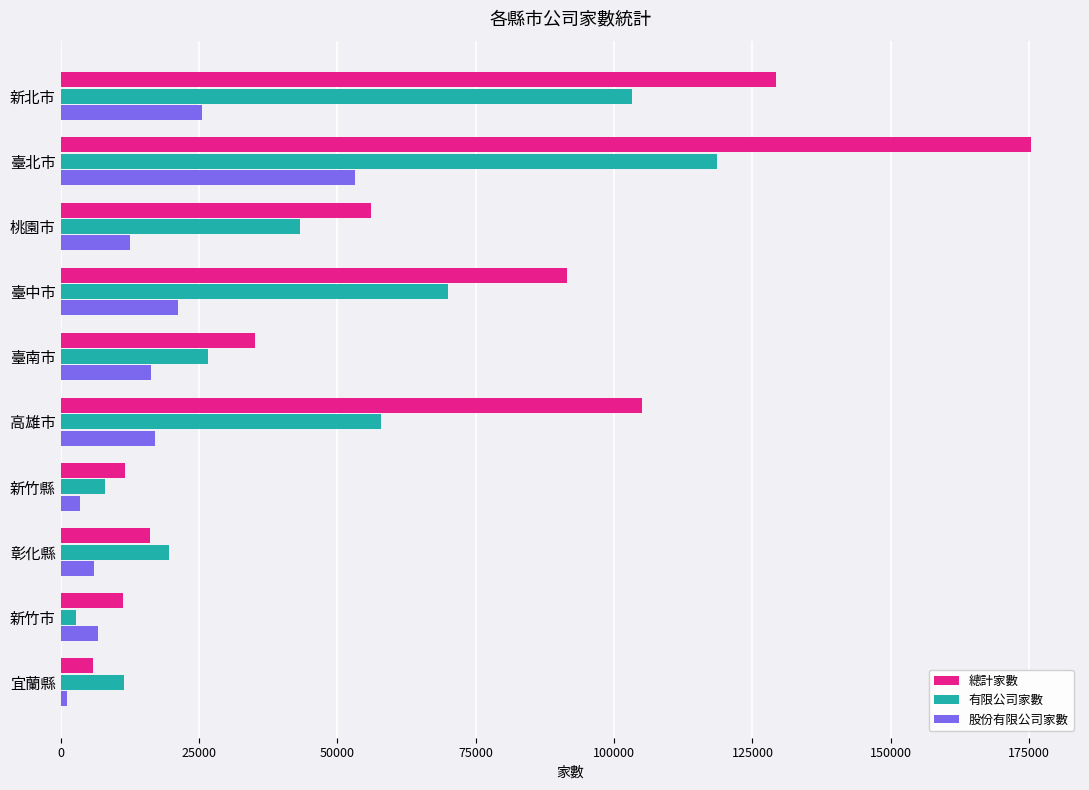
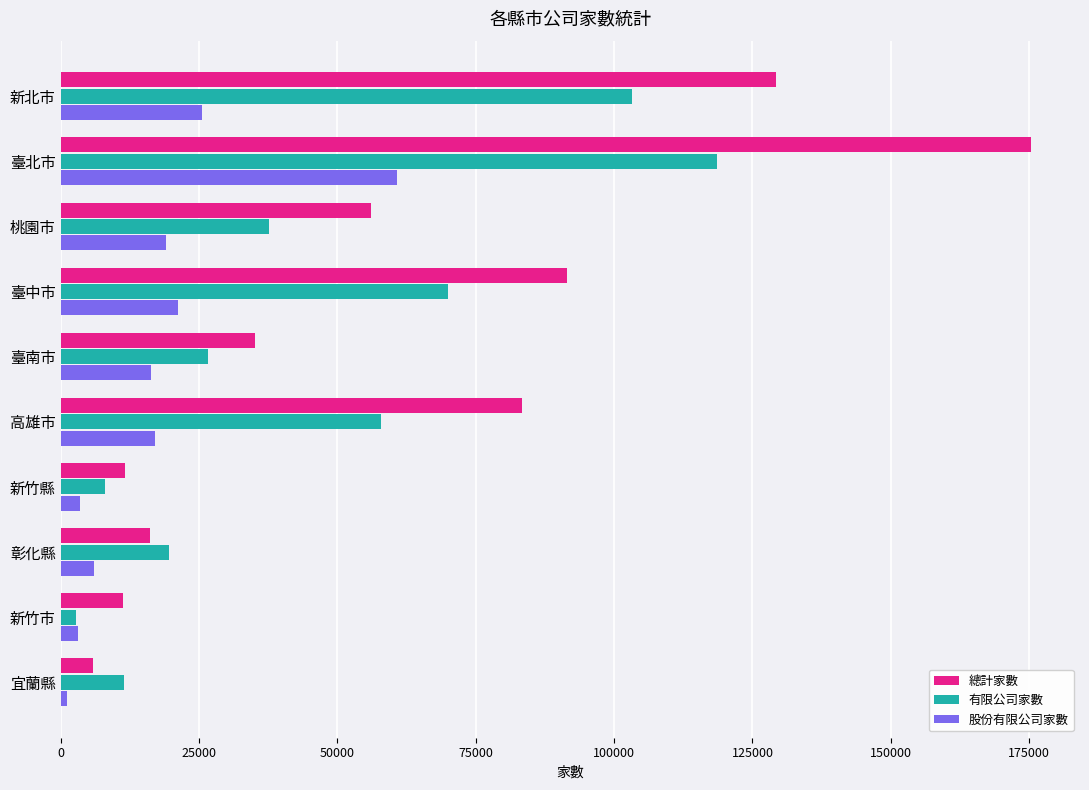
股份有限公司家數, 臺北市: 53000 -> 61000
有限公司家數, 桃園市: 43000 -> 38000
股份有限公司家數, 桃園市: 13000 -> 19000
總計家數, 高雄市: 105000 -> 83000
股份有限公司家數, 新竹市: 7000 -> 3000
